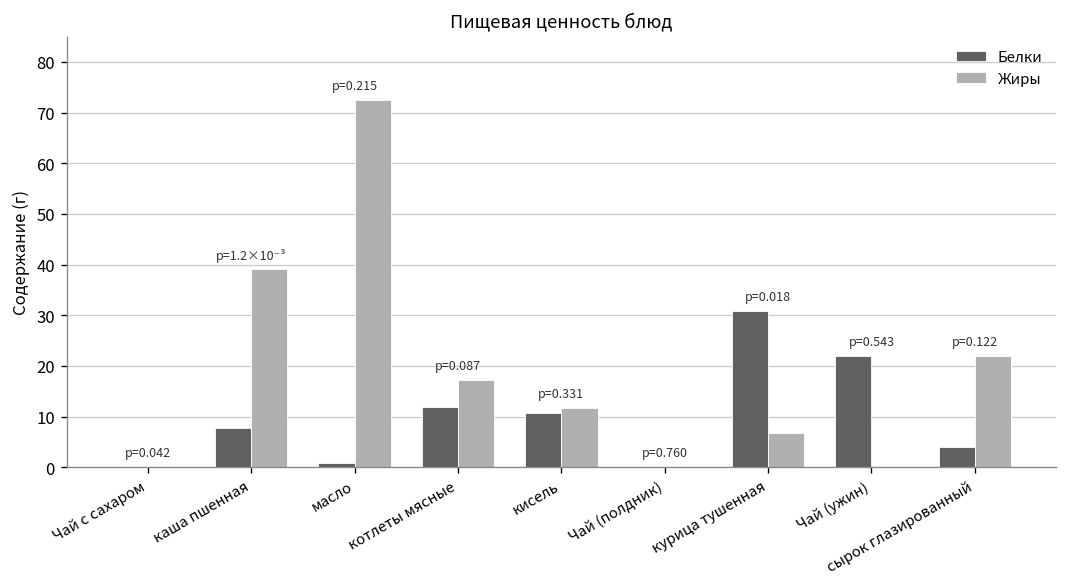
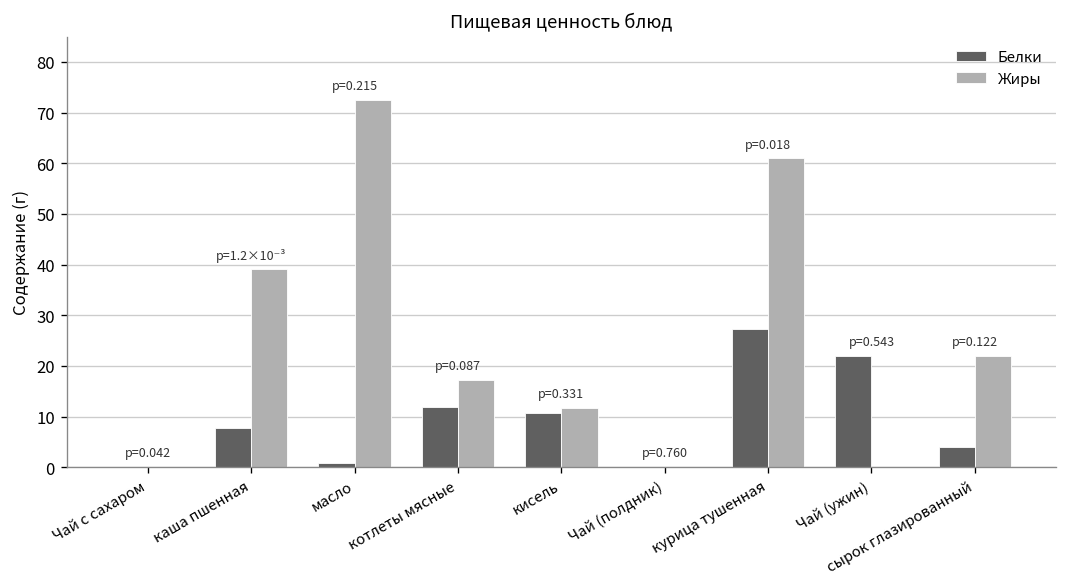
Белки, курица тушенная: 31 -> 27
Жиры, курица тушенная: 7 -> 61
